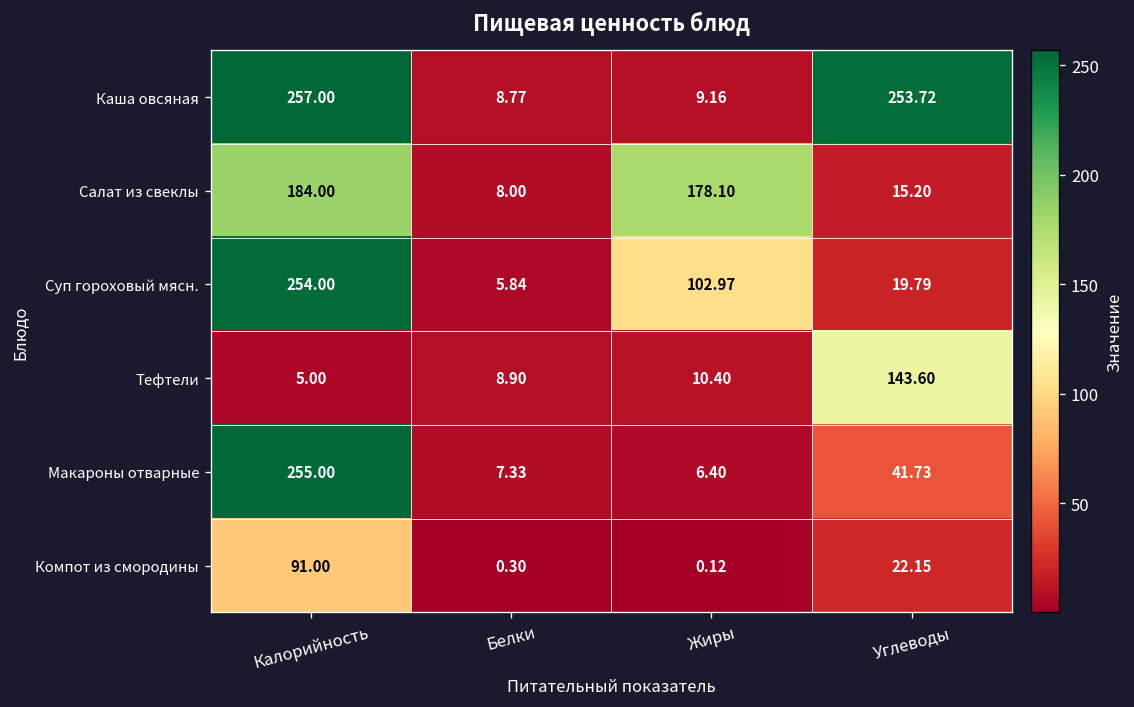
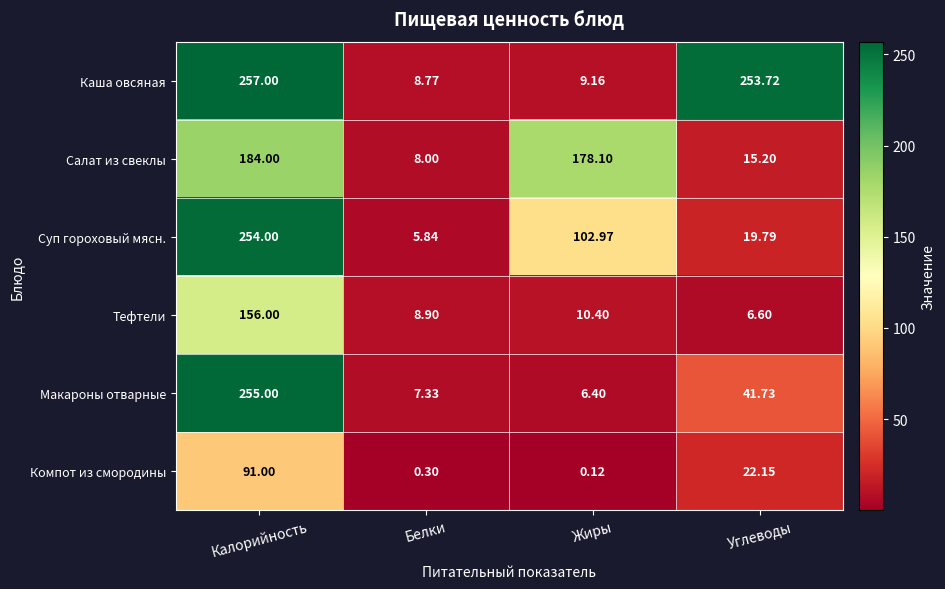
Тефтели, Калорийность: 5.00 -> 156.00
Тефтели, Углеводы: 143.60 -> 6.60
